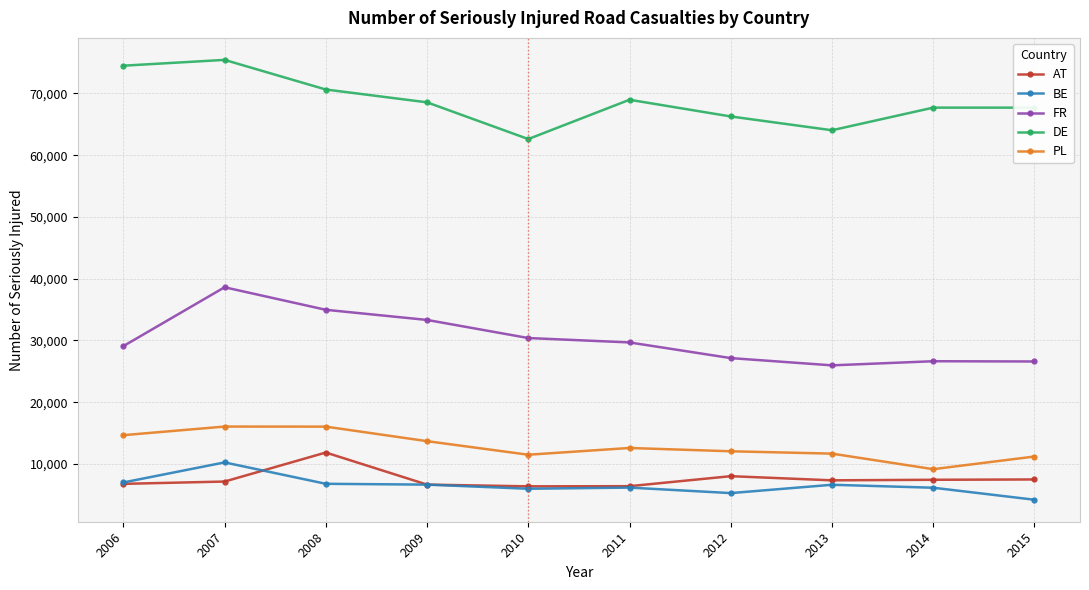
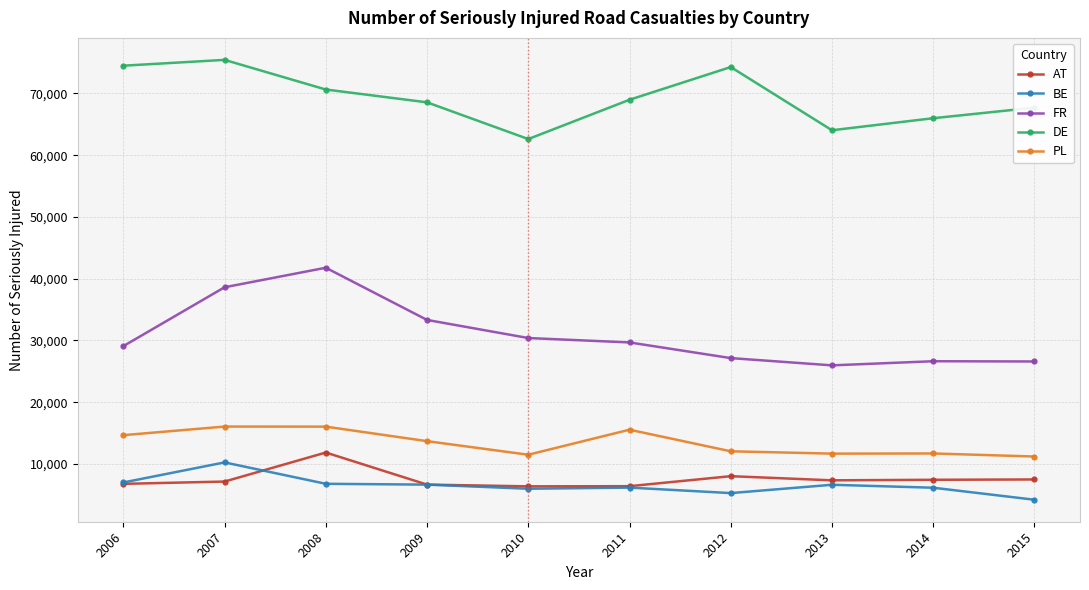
FR, 2008: 35,000 -> 42,000
PL, 2011: 13,000 -> 16,000
DE, 2012: 66,000 -> 74,000
DE, 2014: 68,000 -> 66,000
PL, 2014: 9,000 -> 12,000
